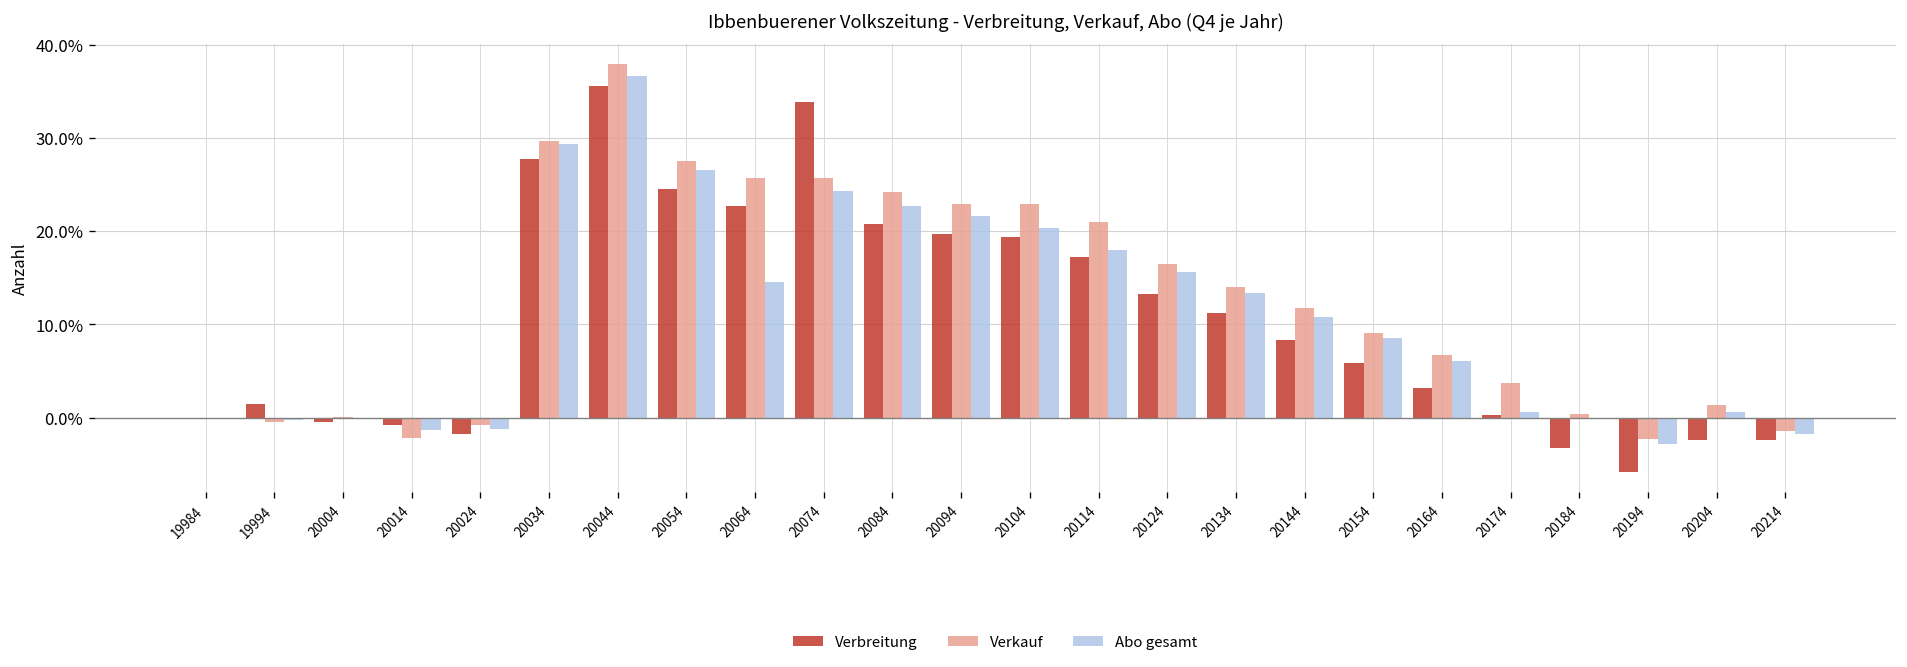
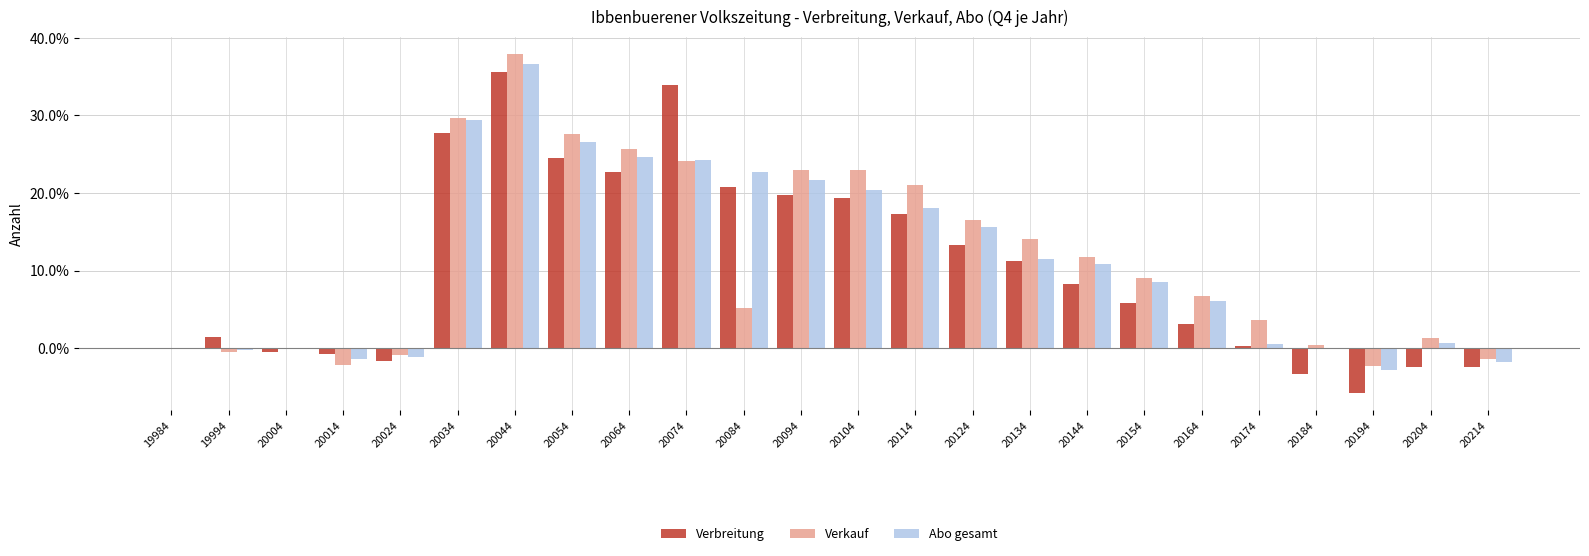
Abo gesamt, 20064: 15% -> 25%
Verkauf, 20074: 26% -> 24%
Verkauf, 20084: 24% -> 5%
Abo gesamt, 20134: 13% -> 12%
